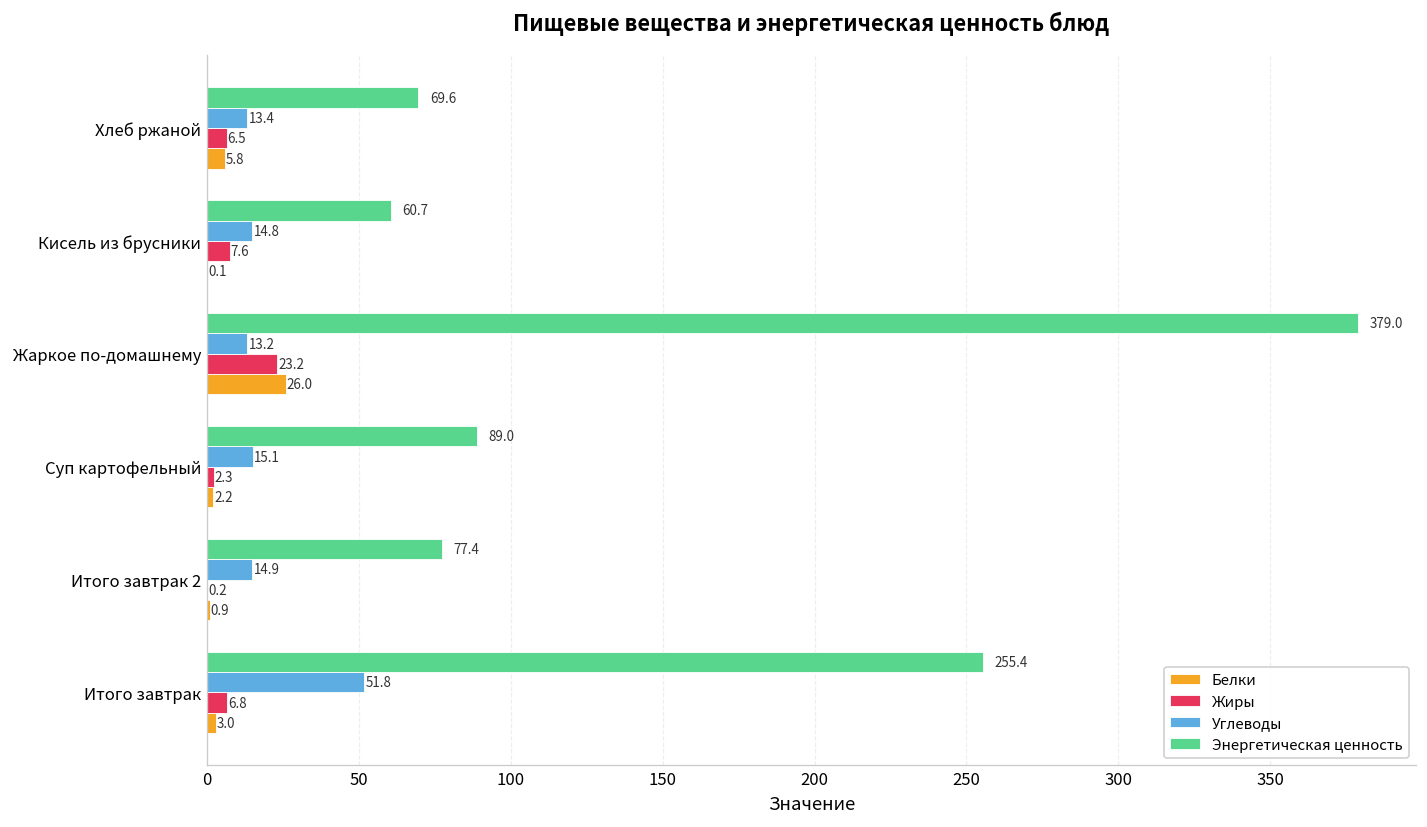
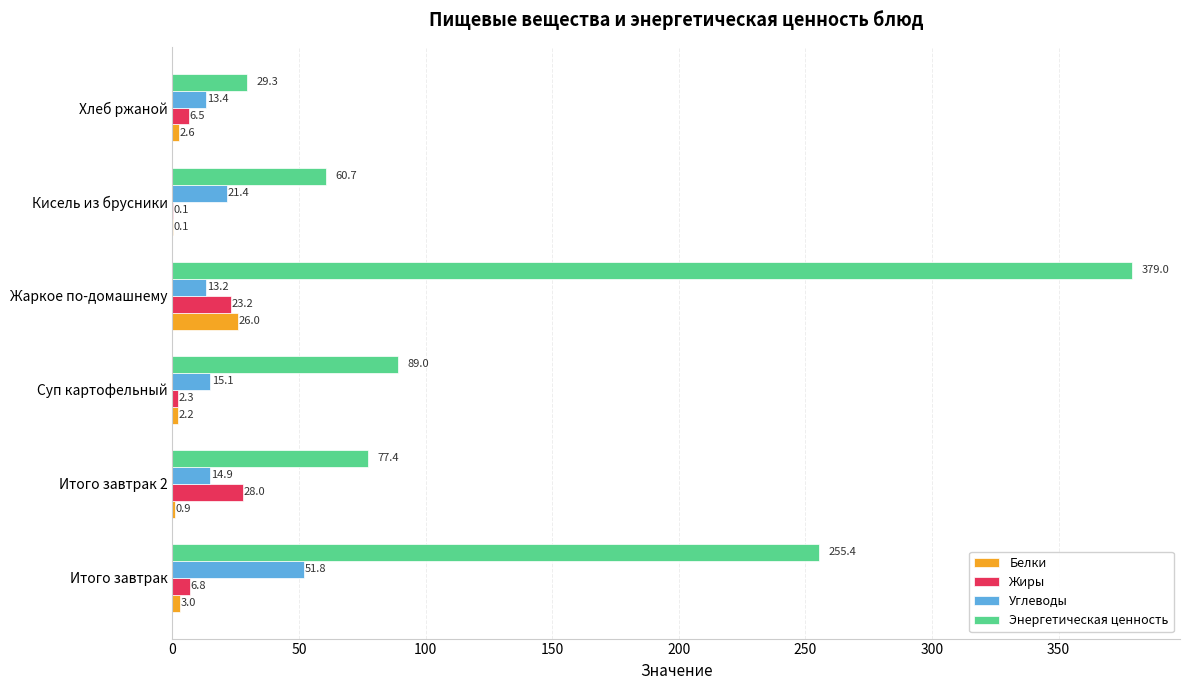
Энергетическая ценность, Хлеб ржаной: 69.6 -> 29.3
Белки, Хлеб ржаной: 5.8 -> 2.6
Углеводы, Кисель из брусники: 14.8 -> 21.4
Жиры, Кисель из брусники: 7.6 -> 0.1
Жиры, Итого завтрак 2: 0.2 -> 28.0
